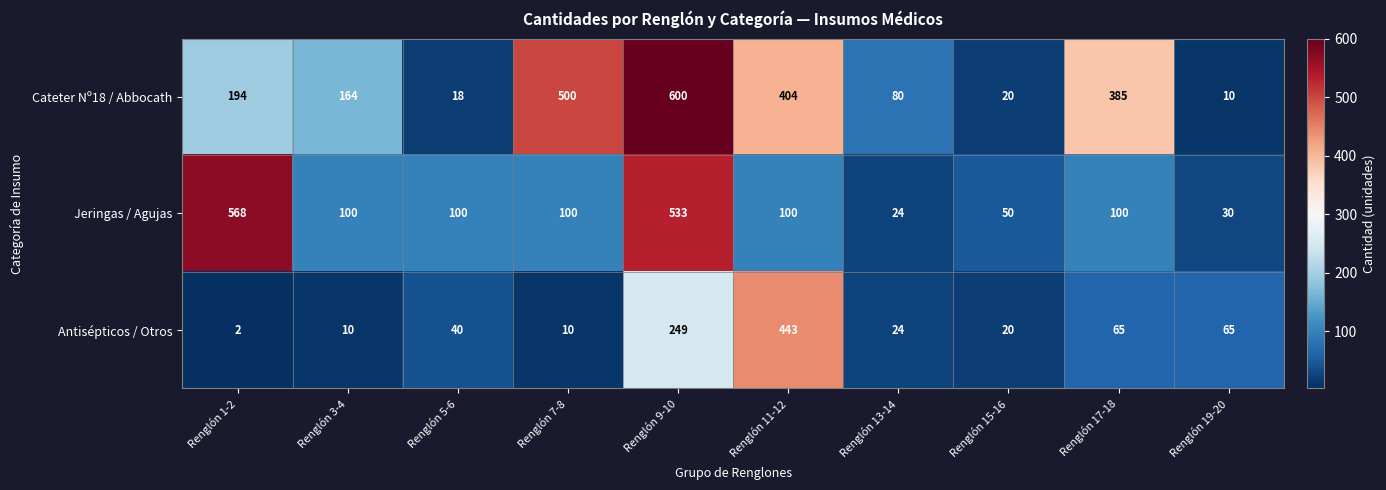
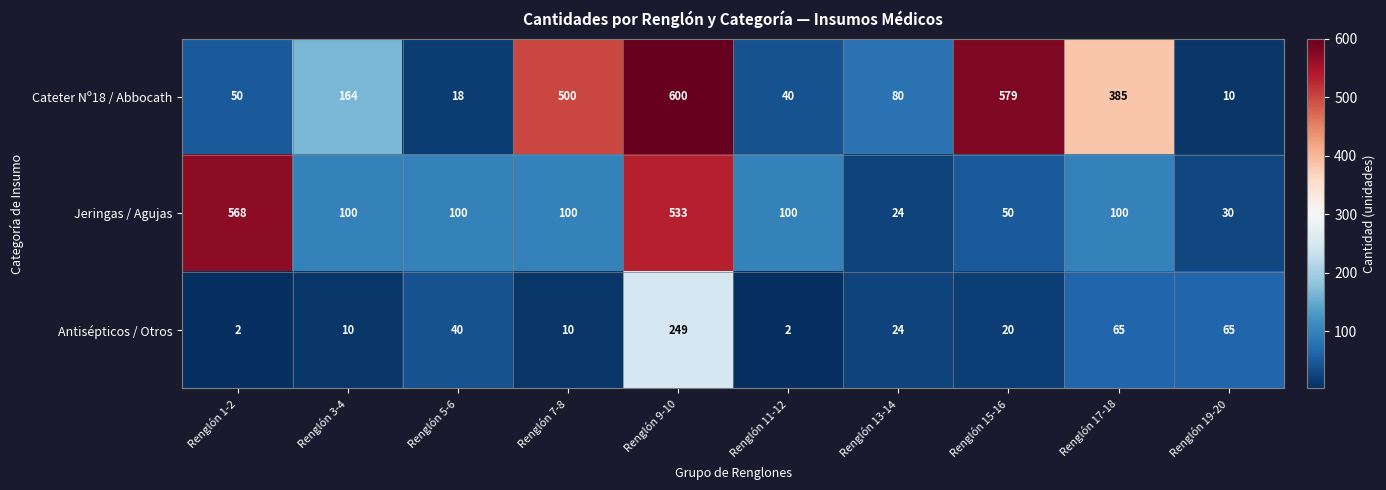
Cateter Nº18 / Abbocath, Renglón 1-2: 194 -> 50
Cateter Nº18 / Abbocath, Renglón 11-12: 404 -> 40
Cateter Nº18 / Abbocath, Renglón 15-16: 20 -> 579
Antisépticos / Otros, Renglón 11-12: 443 -> 2
